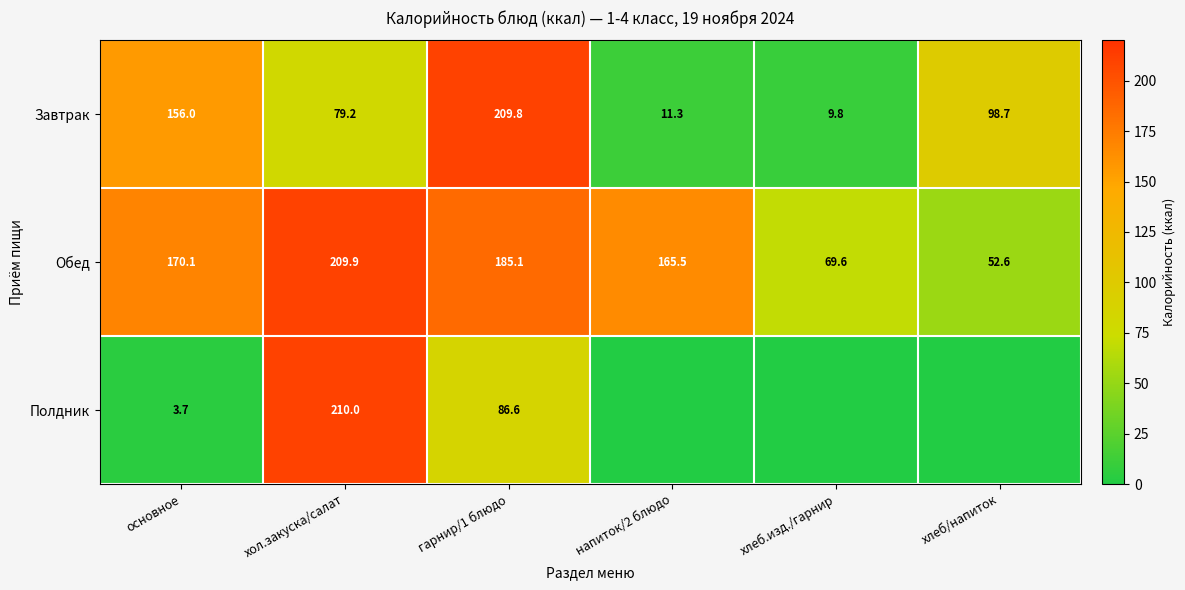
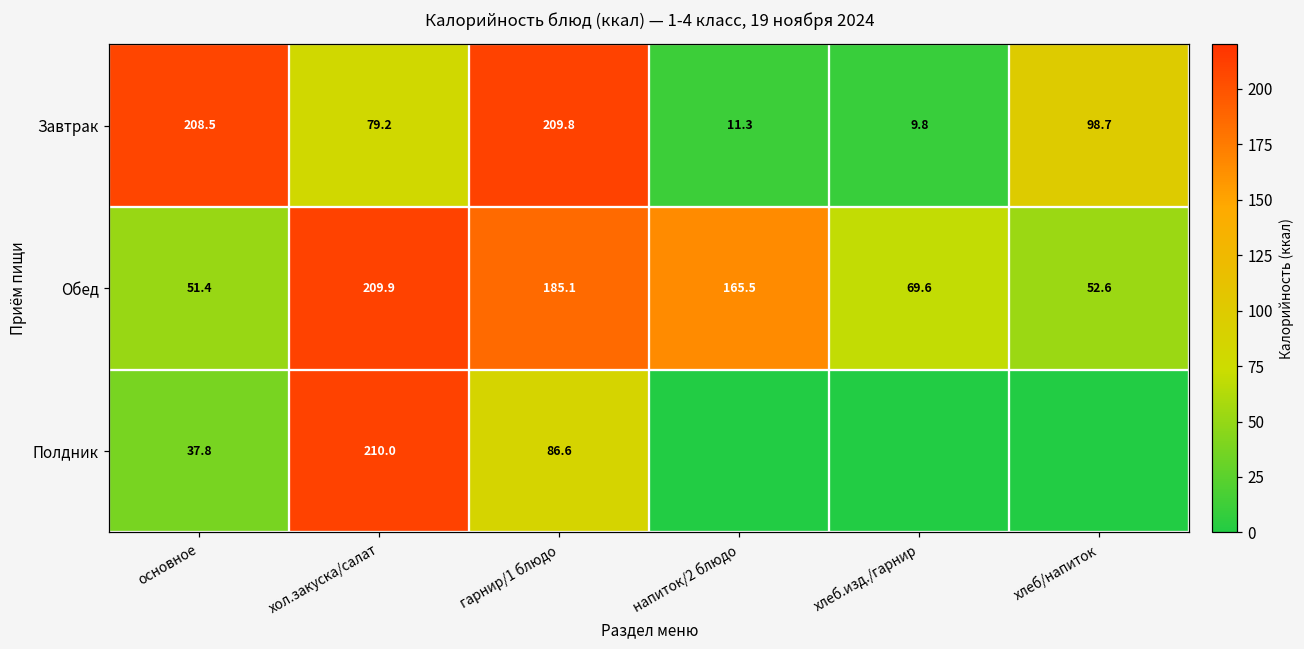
Завтрак, основное: 156.0 -> 208.5
Обед, основное: 170.1 -> 51.4
Полдник, основное: 3.7 -> 37.8
